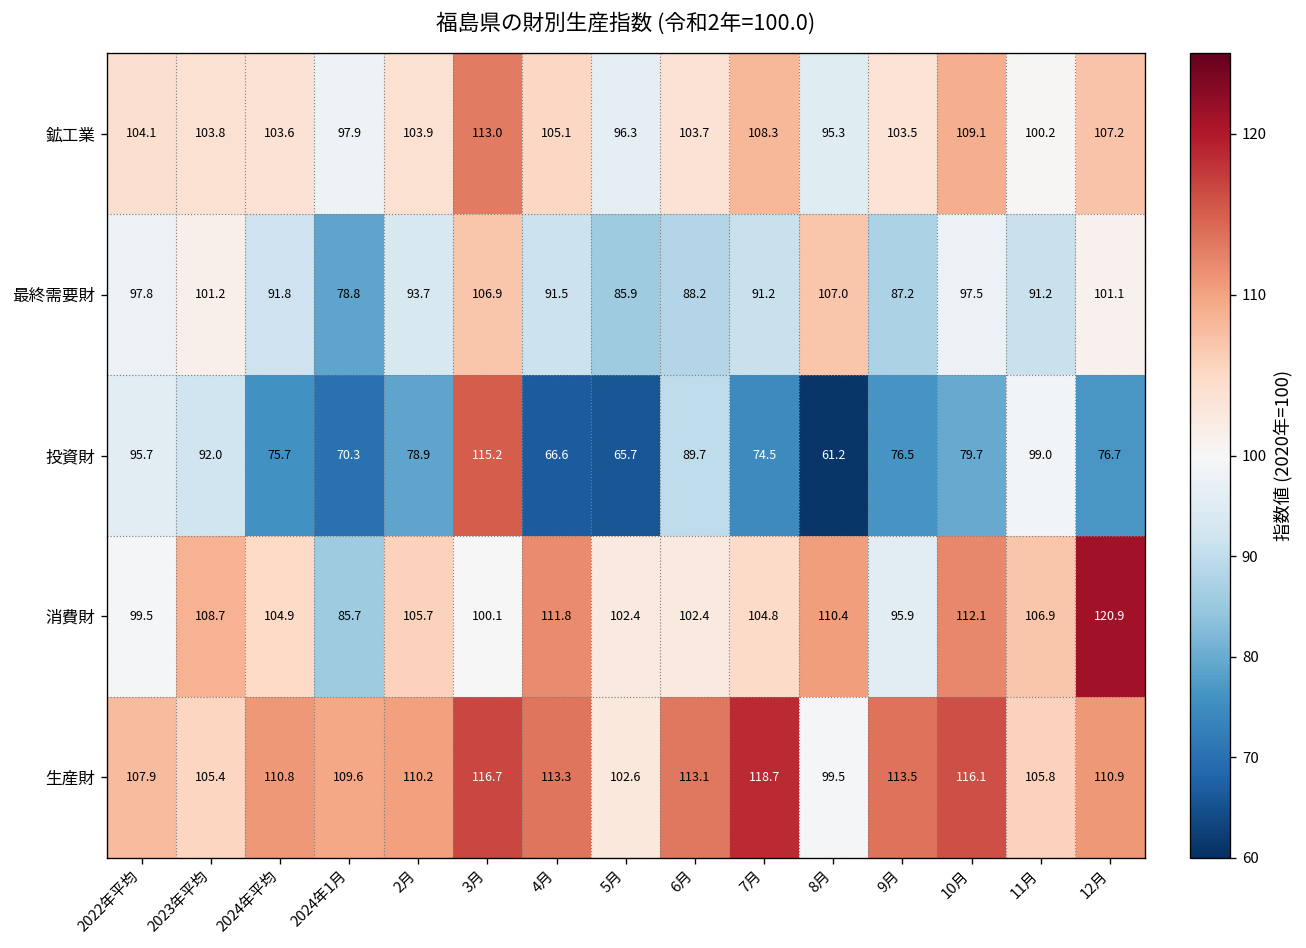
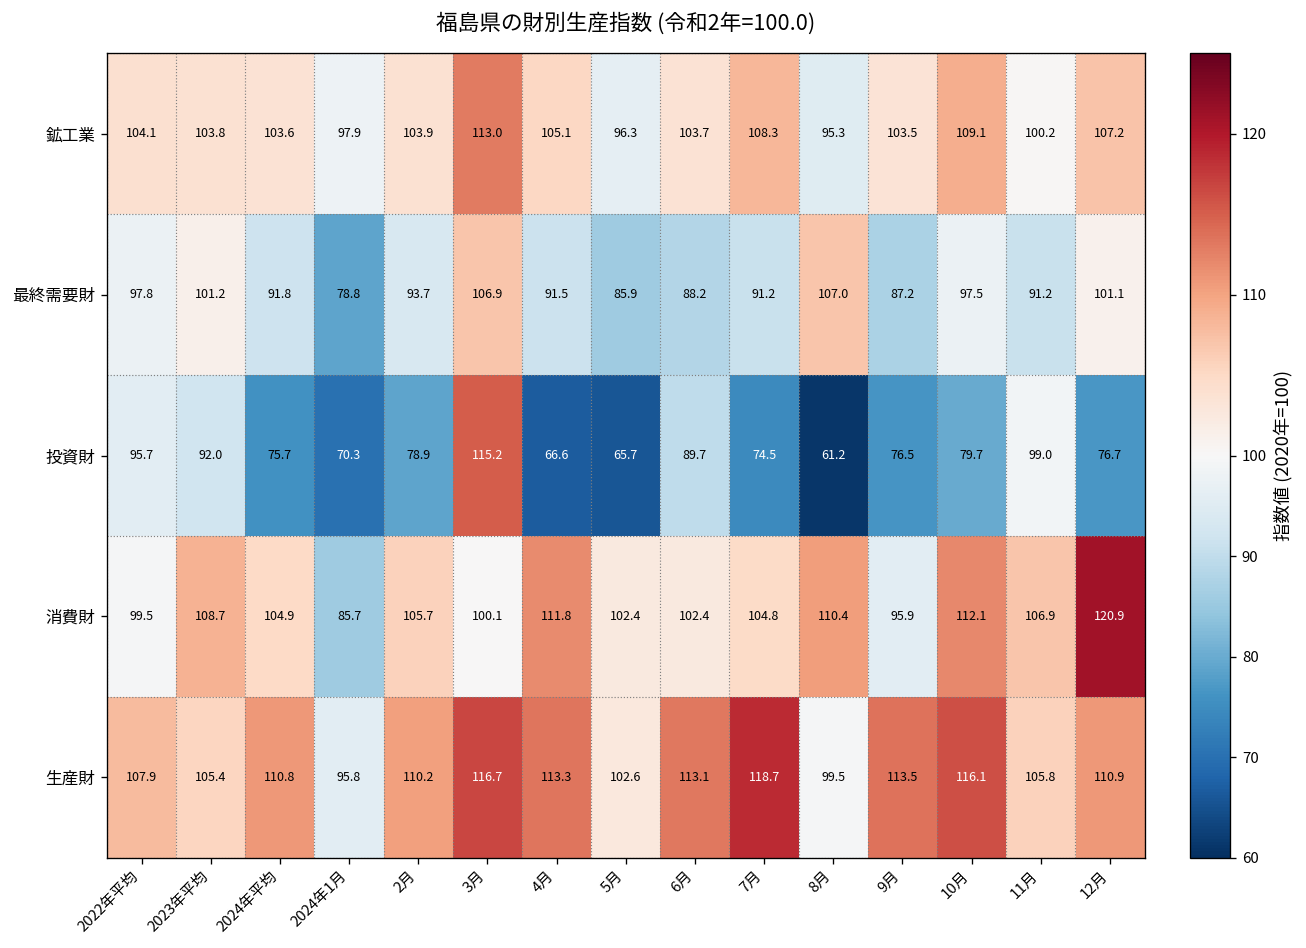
生産財, 2024年1月: 109.6 -> 95.8
